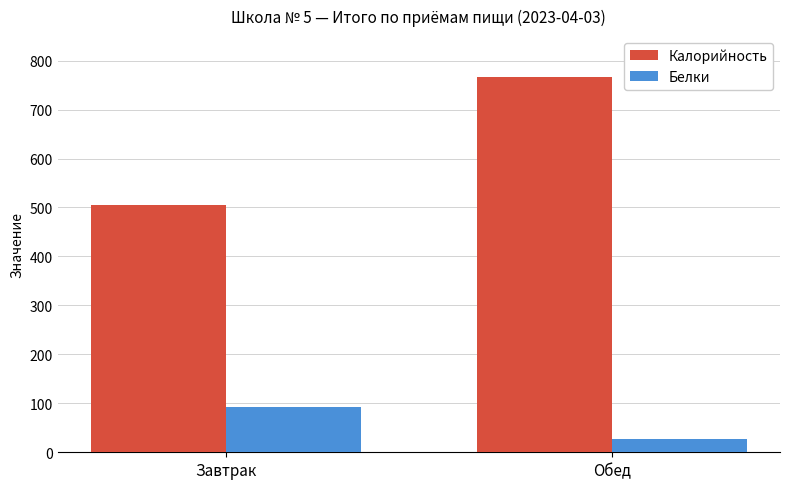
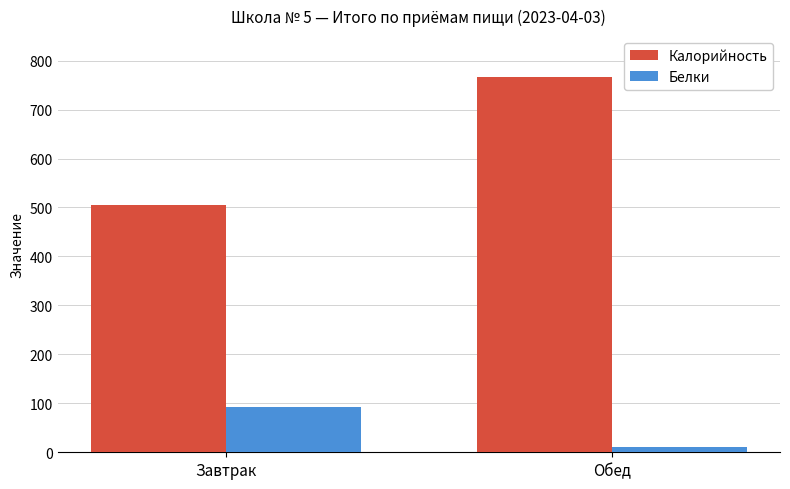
Белки, Обед: 30 -> 10
